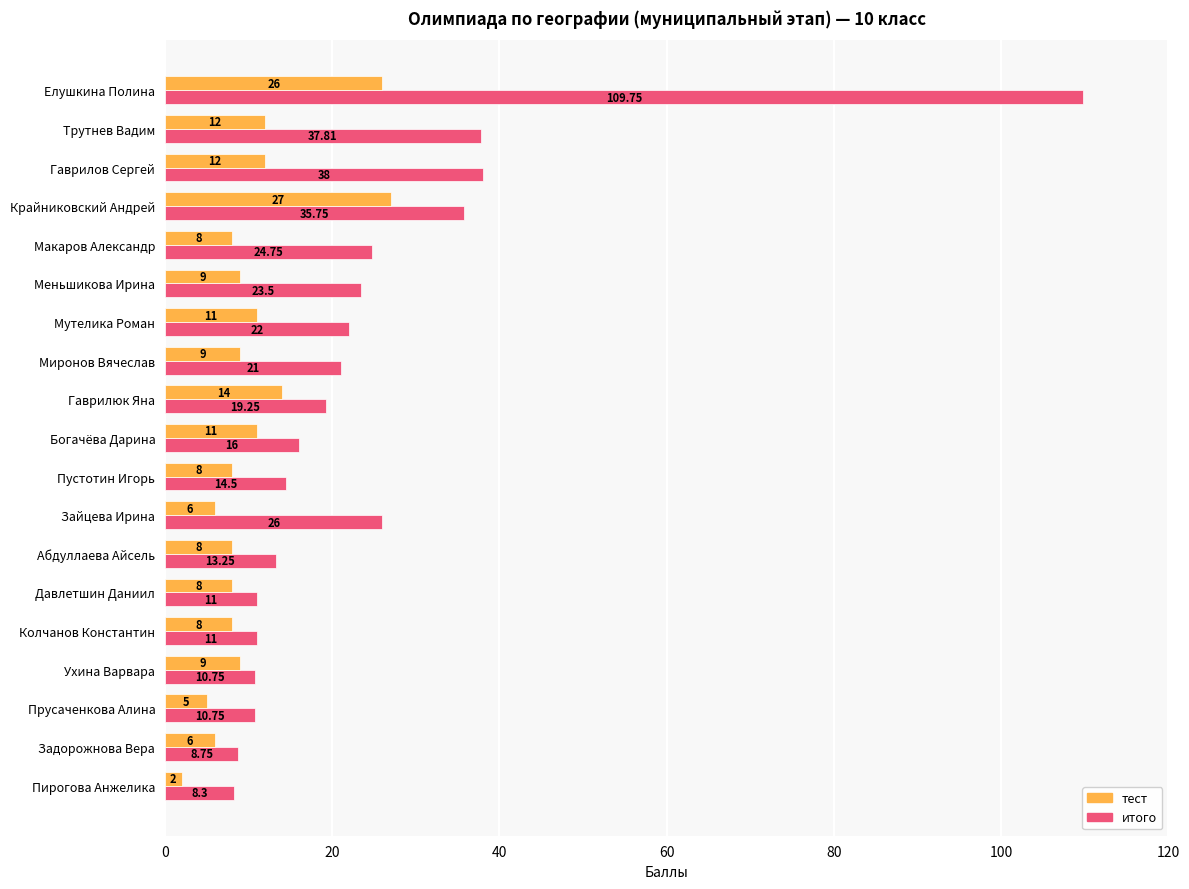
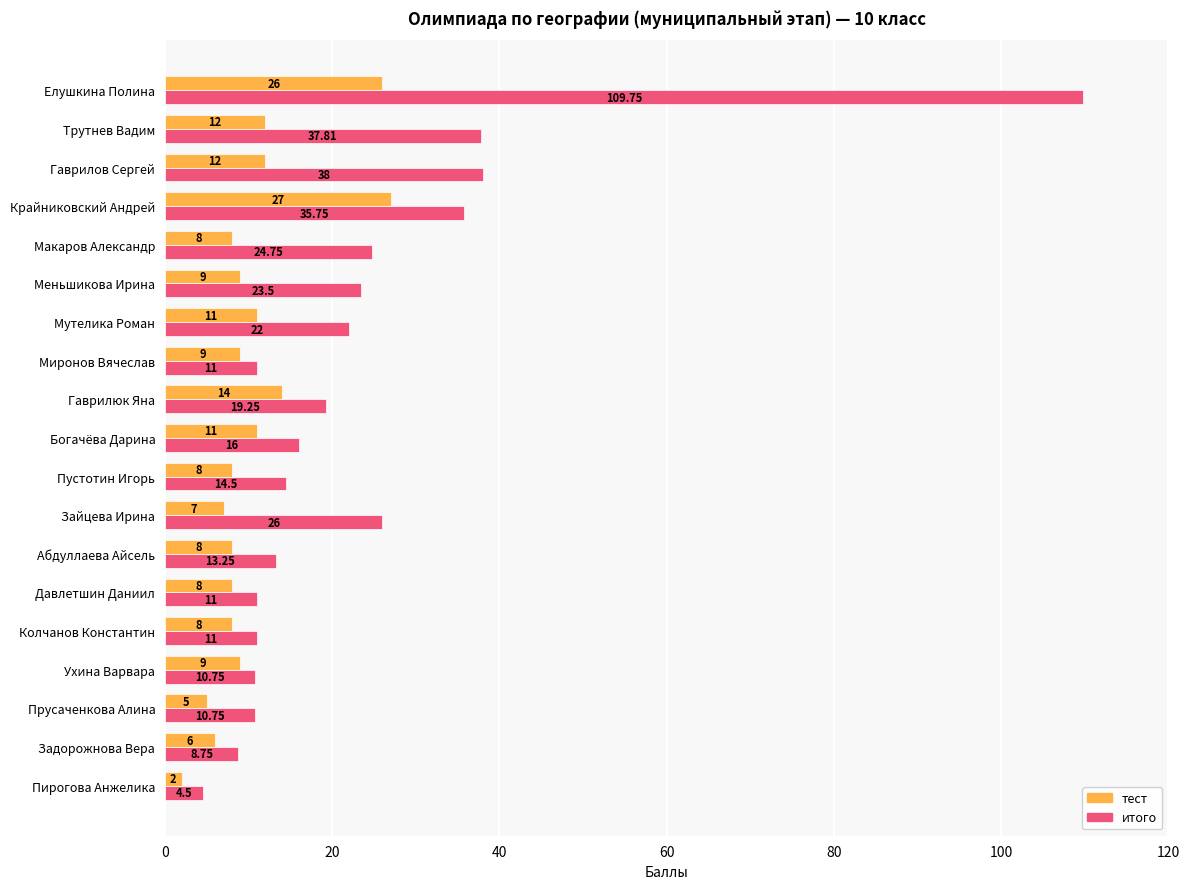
итого, Миронов Вячеслав: 21 -> 11
тест, Зайцева Ирина: 6 -> 7
итого, Пирогова Анжелика: 8.3 -> 4.5
